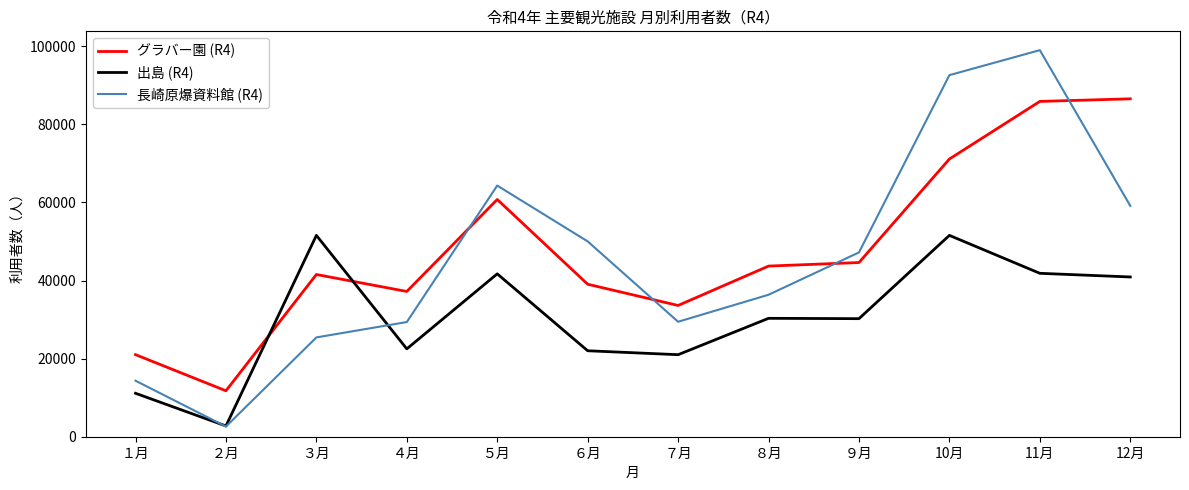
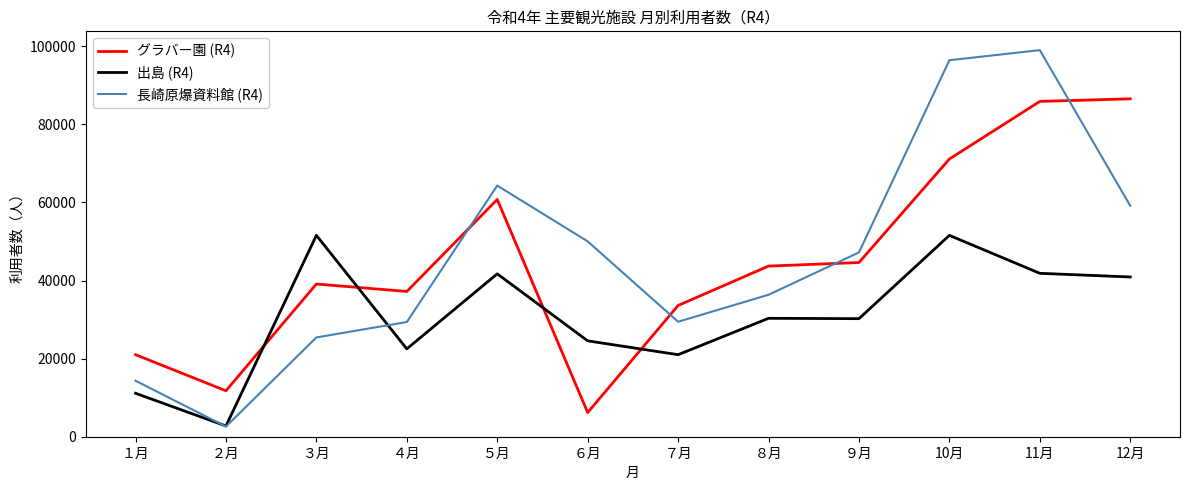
グラバー園 (R4), ３月: 42000 -> 39000
グラバー園 (R4), ６月: 39000 -> 6000
出島 (R4), ６月: 22000 -> 25000
長崎原爆資料館 (R4), 10月: 93000 -> 96000
